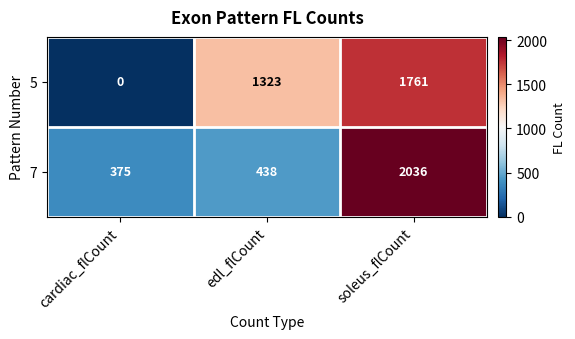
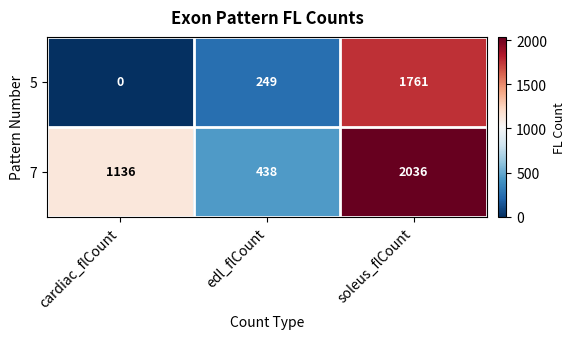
5, edl_flCount: 1323 -> 249
7, cardiac_flCount: 375 -> 1136
